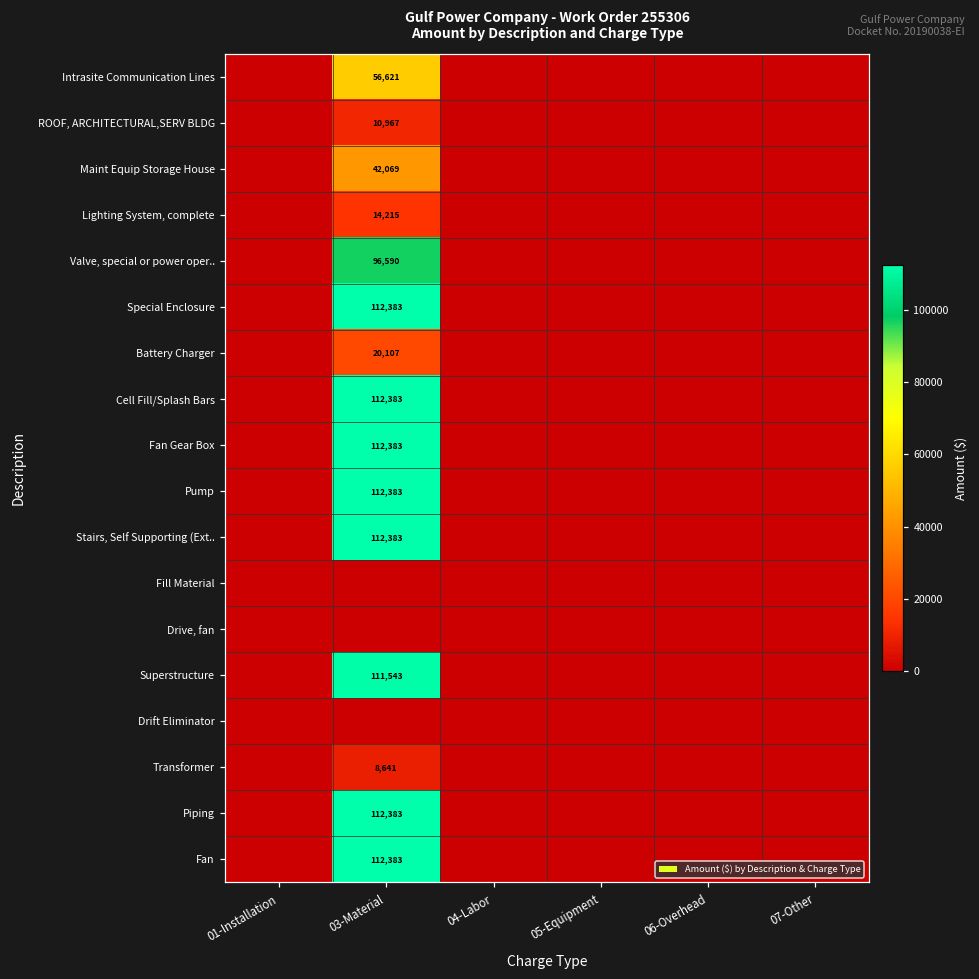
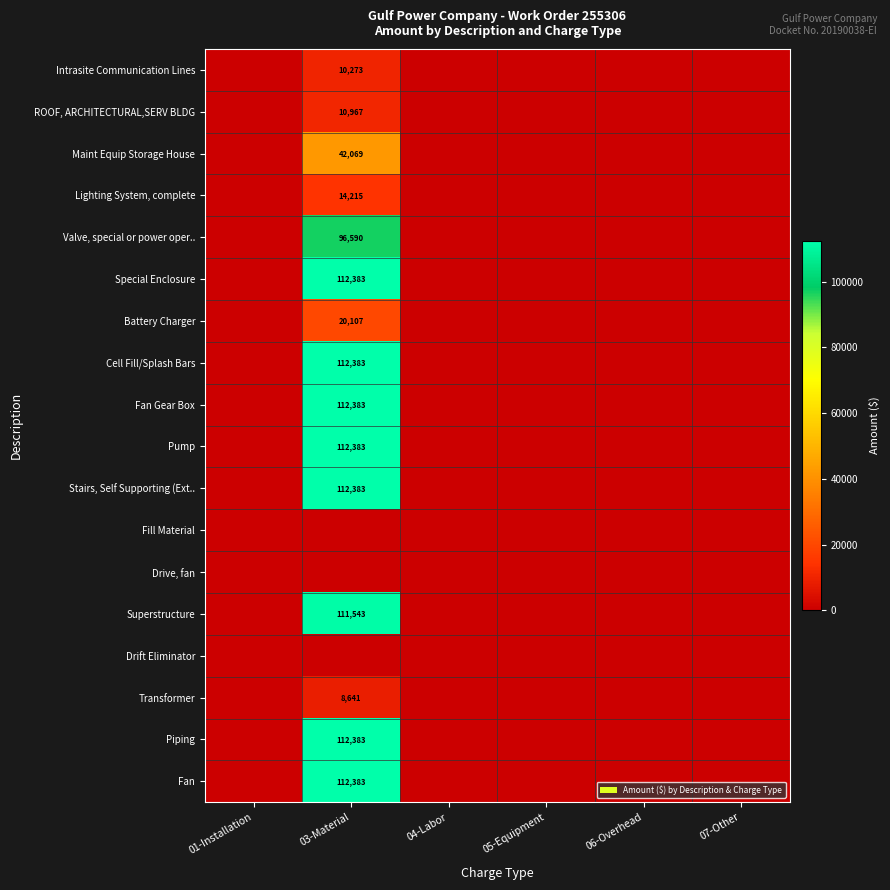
Intrasite Communication Lines, 03-Material: 56,621 -> 10,273
